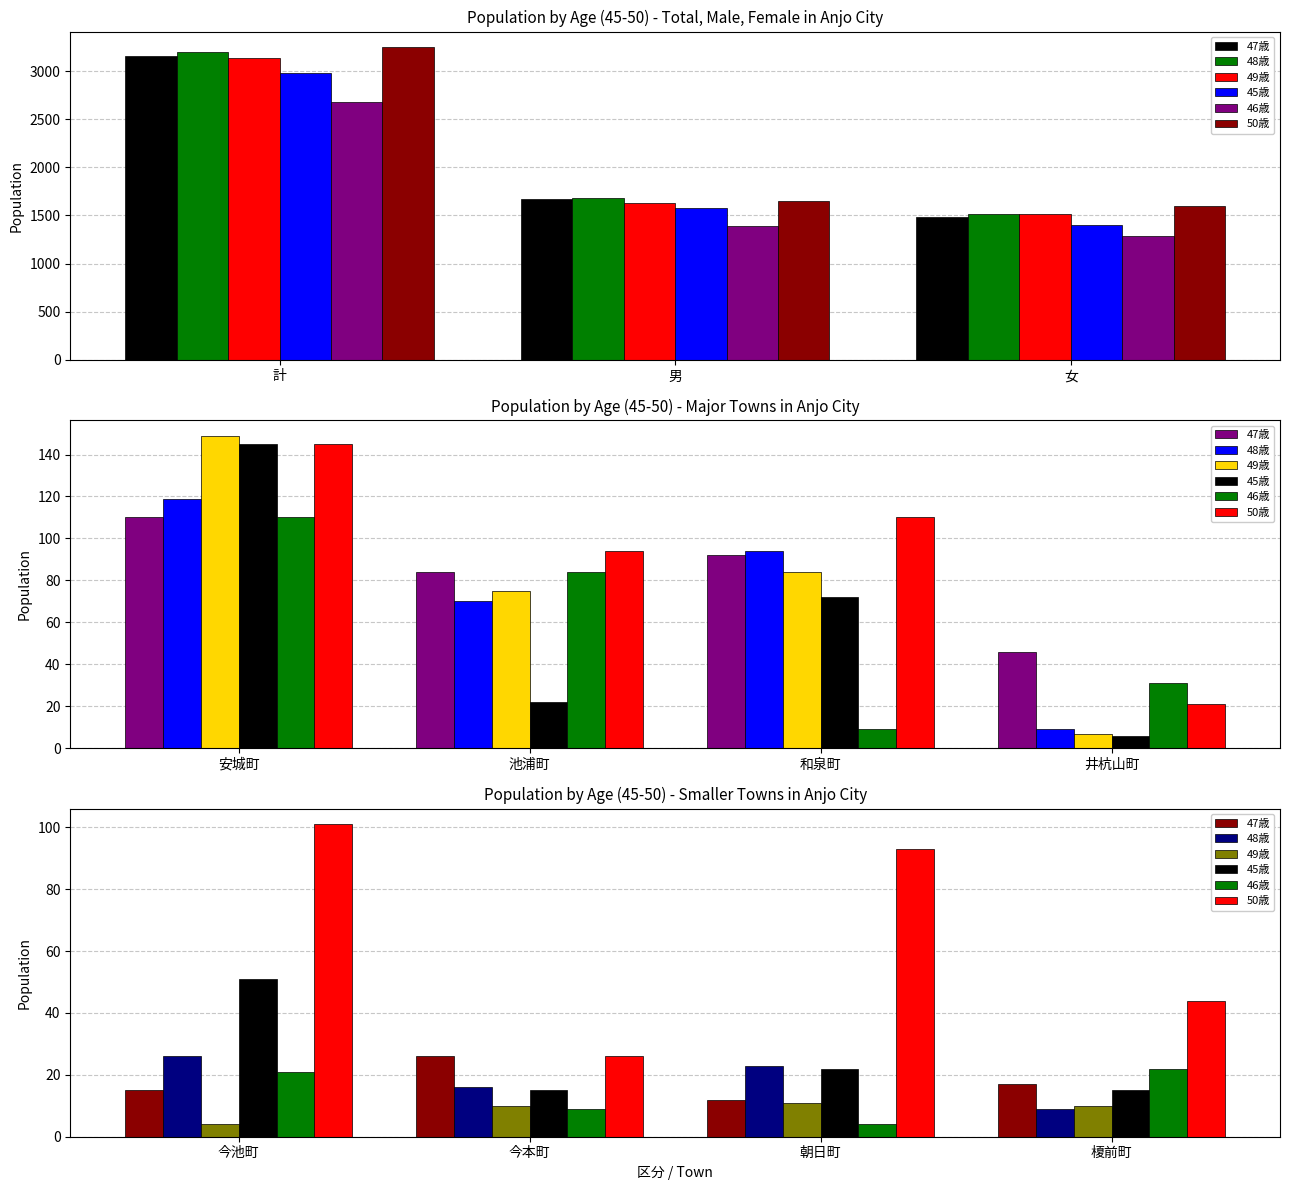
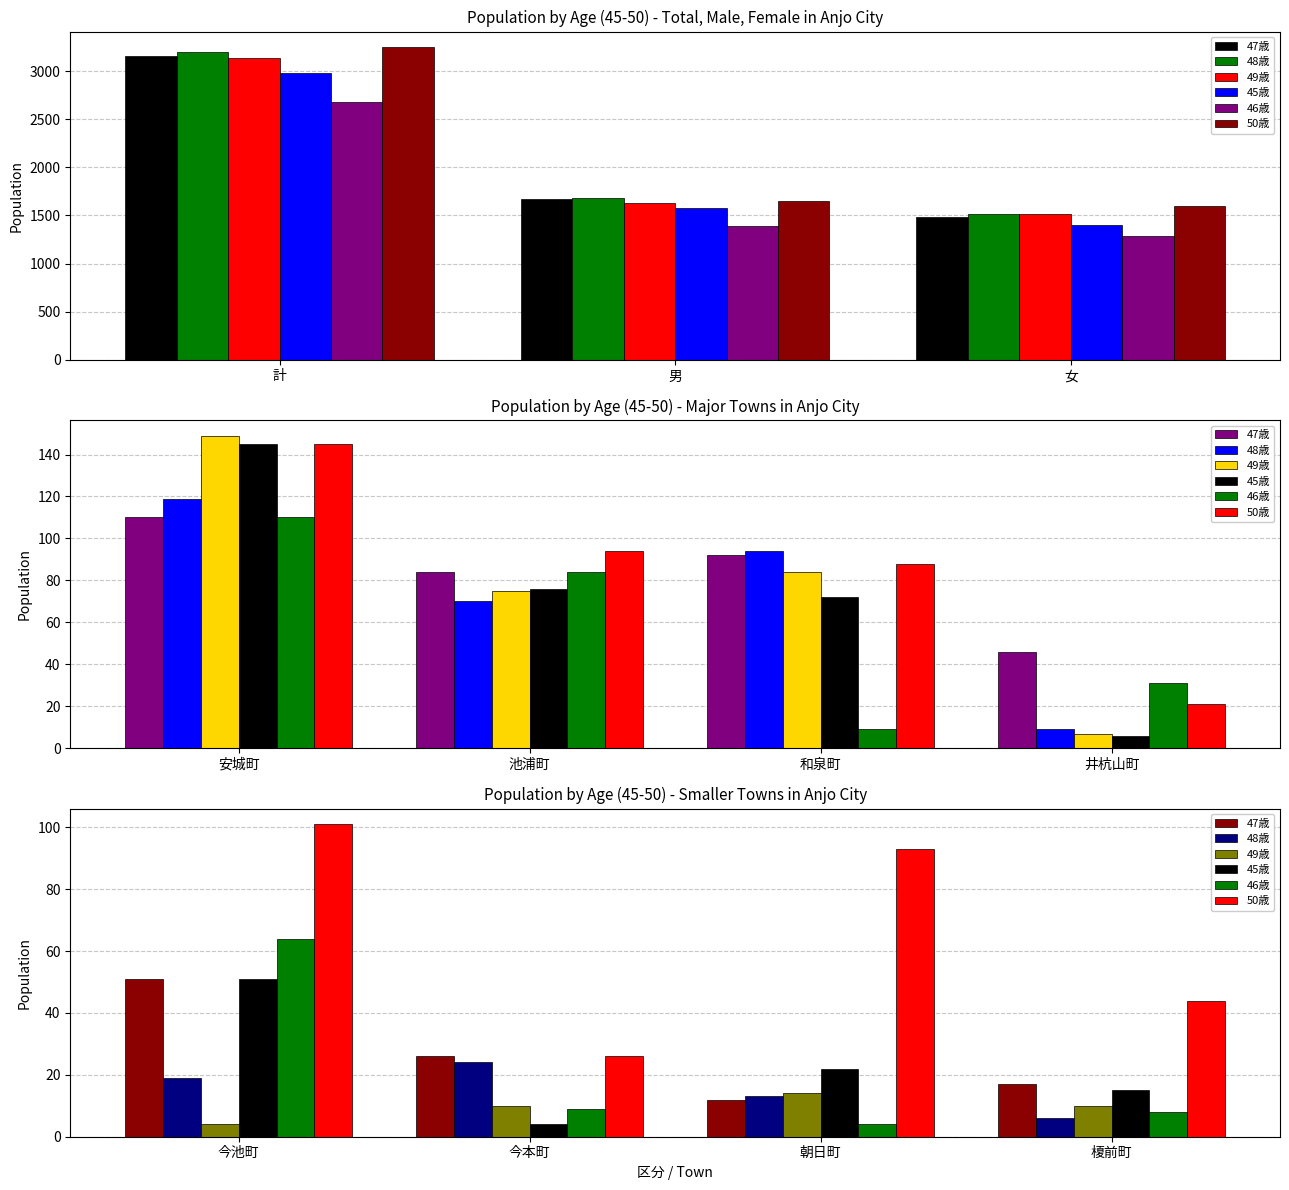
Population by Age (45-50) - Major Towns in Anjo City, 45歳, 池浦町: 22 -> 76
Population by Age (45-50) - Major Towns in Anjo City, 50歳, 和泉町: 110 -> 88
Population by Age (45-50) - Smaller Towns in Anjo City, 47歳, 今池町: 15 -> 51
Population by Age (45-50) - Smaller Towns in Anjo City, 48歳, 今池町: 26 -> 19
Population by Age (45-50) - Smaller Towns in Anjo City, 46歳, 今池町: 21 -> 64
Population by Age (45-50) - Smaller Towns in Anjo City, 48歳, 今本町: 16 -> 24
Population by Age (45-50) - Smaller Towns in Anjo City, 45歳, 今本町: 15 -> 4
Population by Age (45-50) - Smaller Towns in Anjo City, 48歳, 朝日町: 23 -> 13
Population by Age (45-50) - Smaller Towns in Anjo City, 49歳, 朝日町: 11 -> 14
Population by Age (45-50) - Smaller Towns in Anjo City, 48歳, 榎前町: 9 -> 6
Population by Age (45-50) - Smaller Towns in Anjo City, 46歳, 榎前町: 22 -> 8
